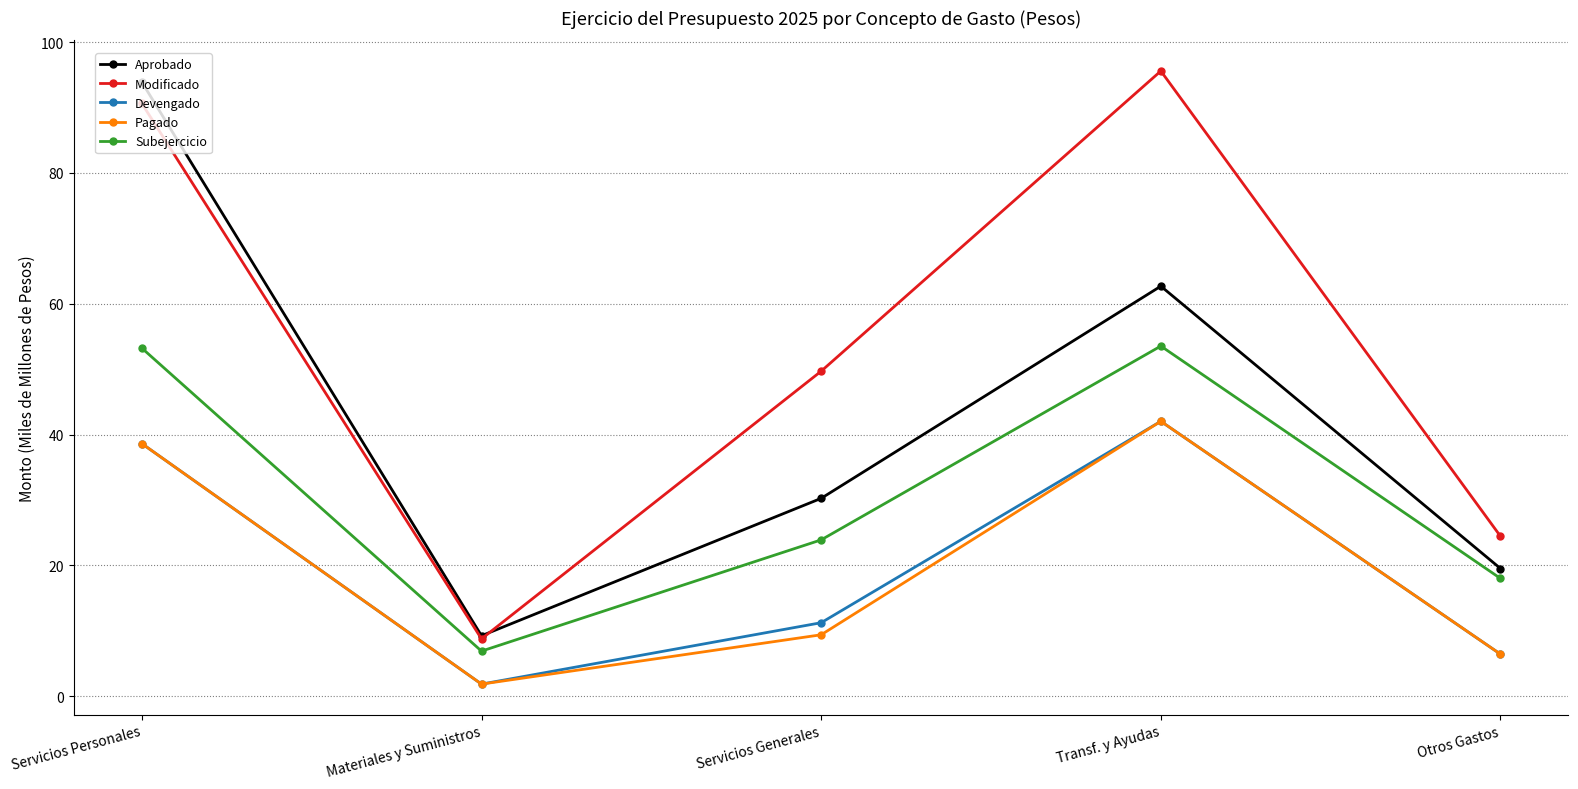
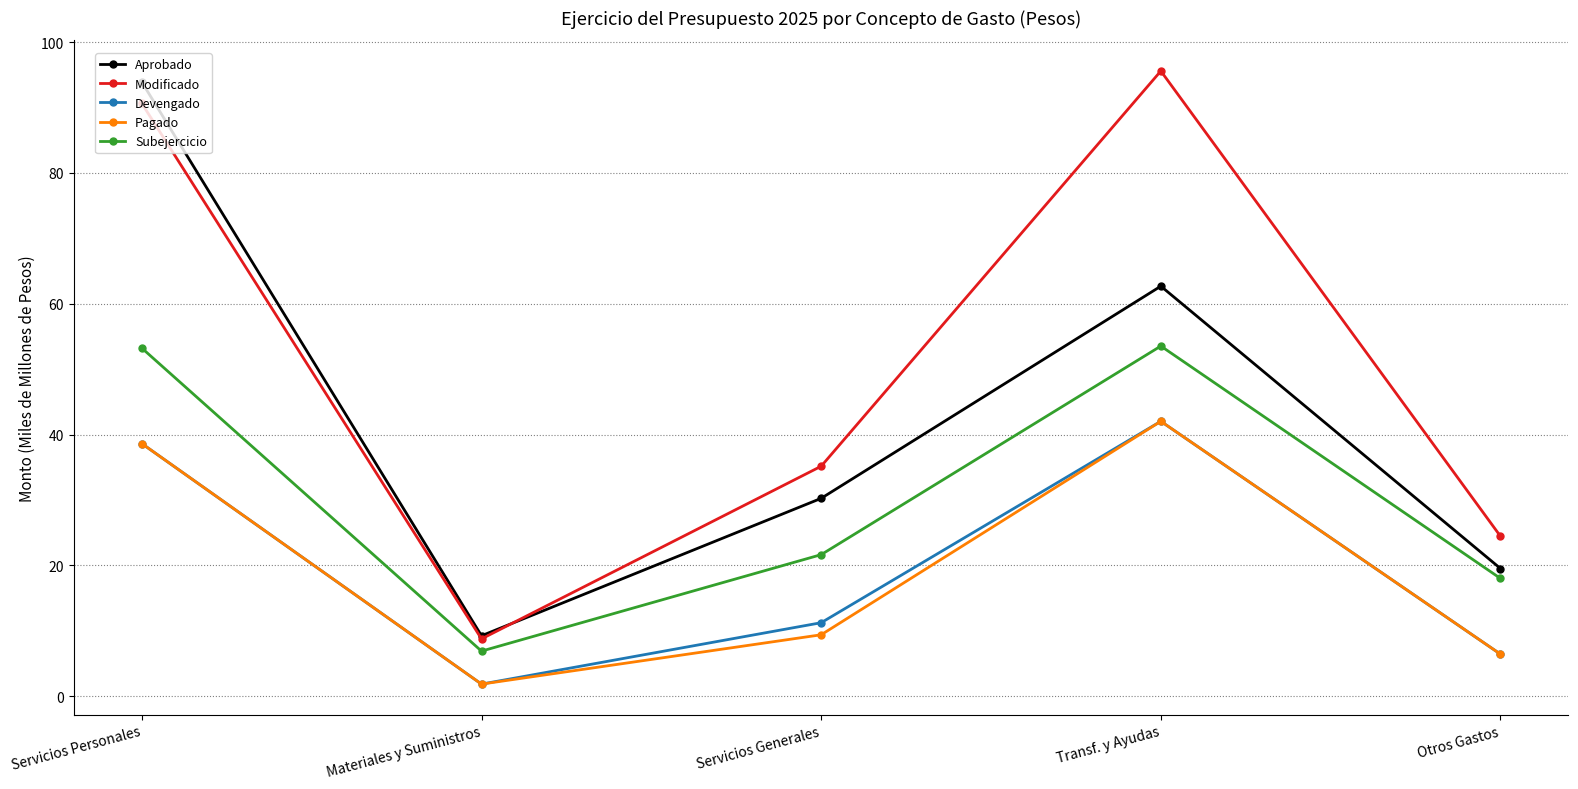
Modificado, Servicios Generales: 50 -> 35
Subejercicio, Servicios Generales: 24 -> 22
